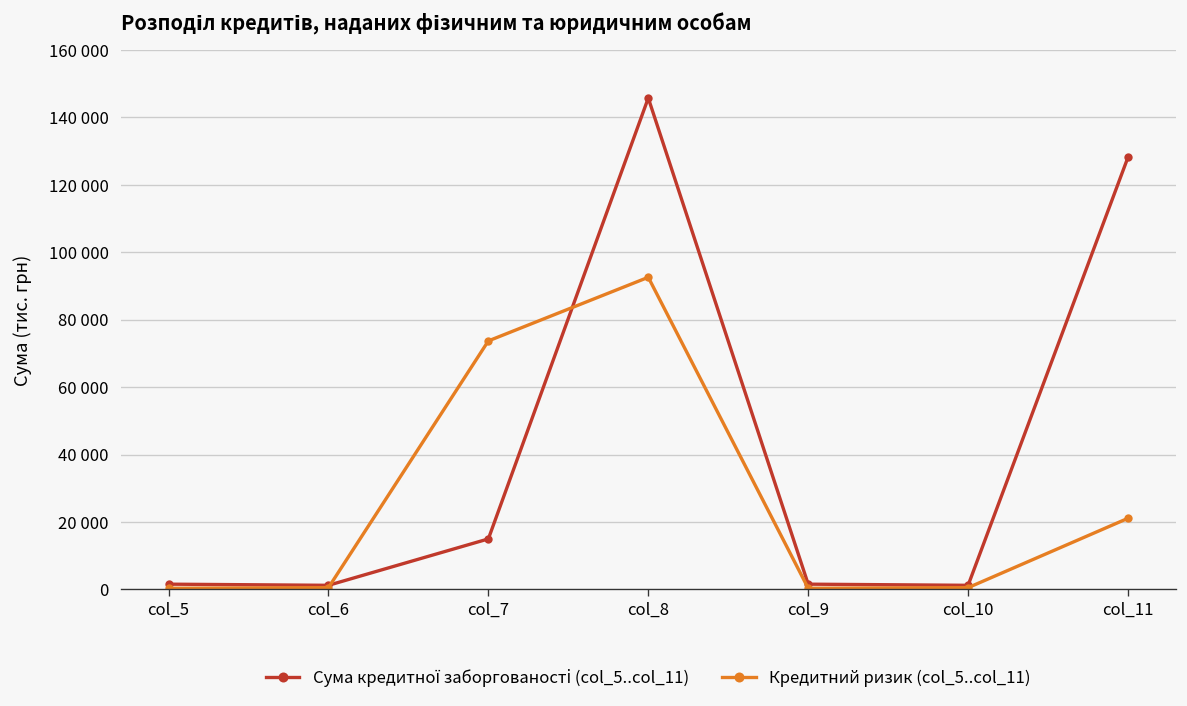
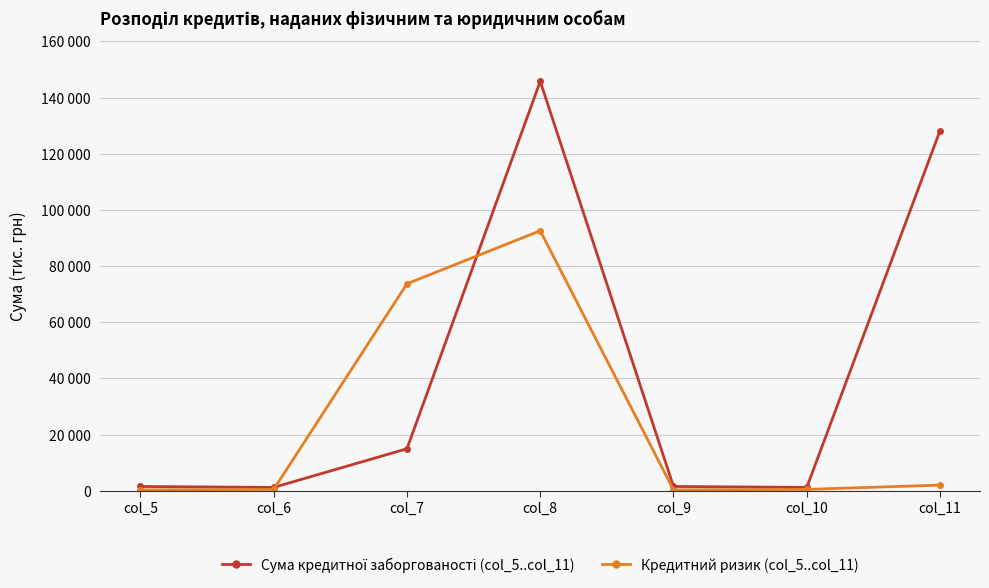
Кредитний ризик (col_5..col_11), col_11: 21000 -> 2000
